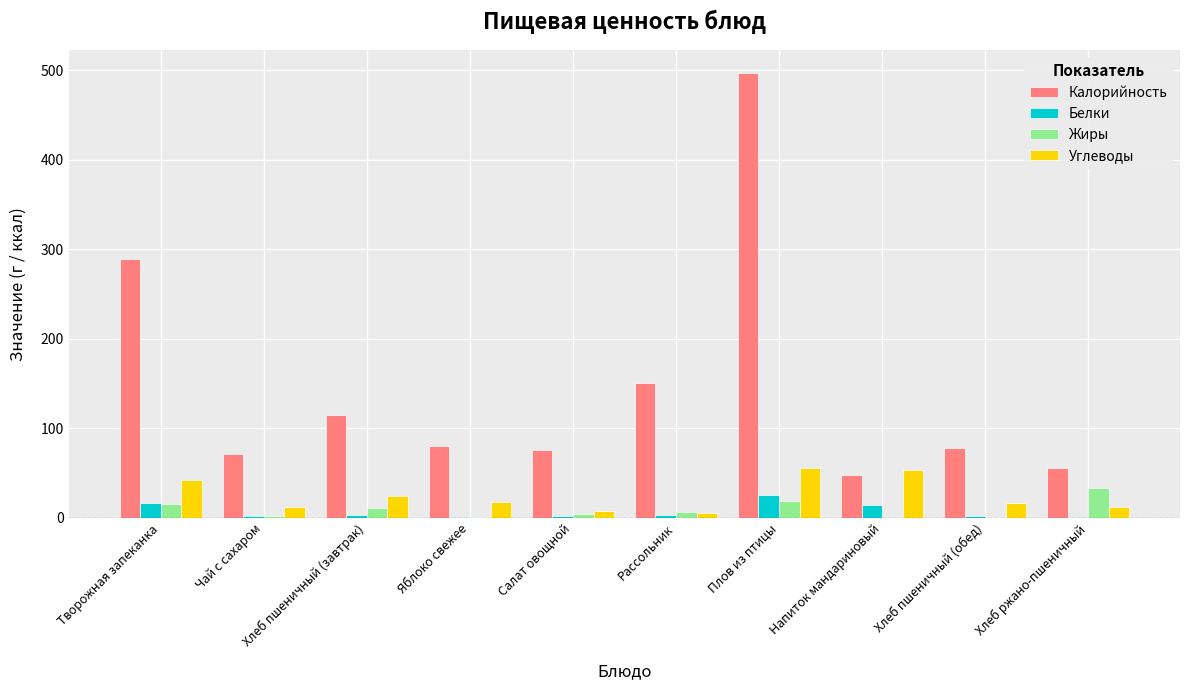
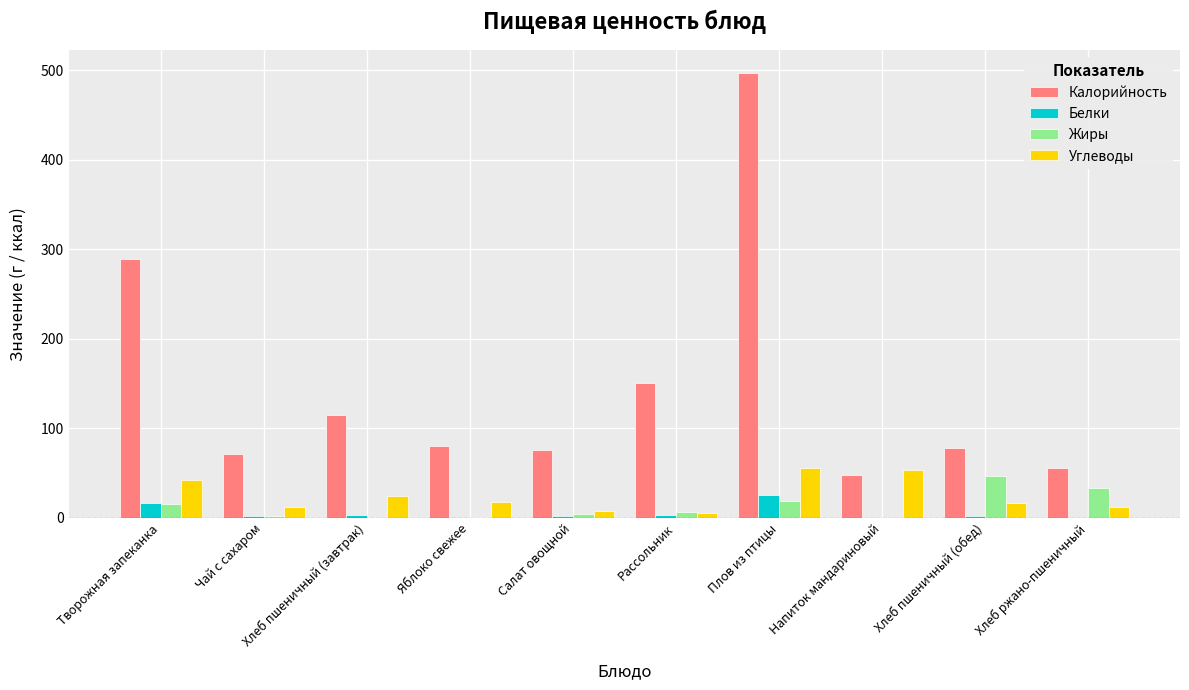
Жиры, Хлеб пшеничный (завтрак): 10 -> 0
Белки, Напиток мандариновый: 10 -> 0
Жиры, Хлеб пшеничный (обед): 0 -> 50
